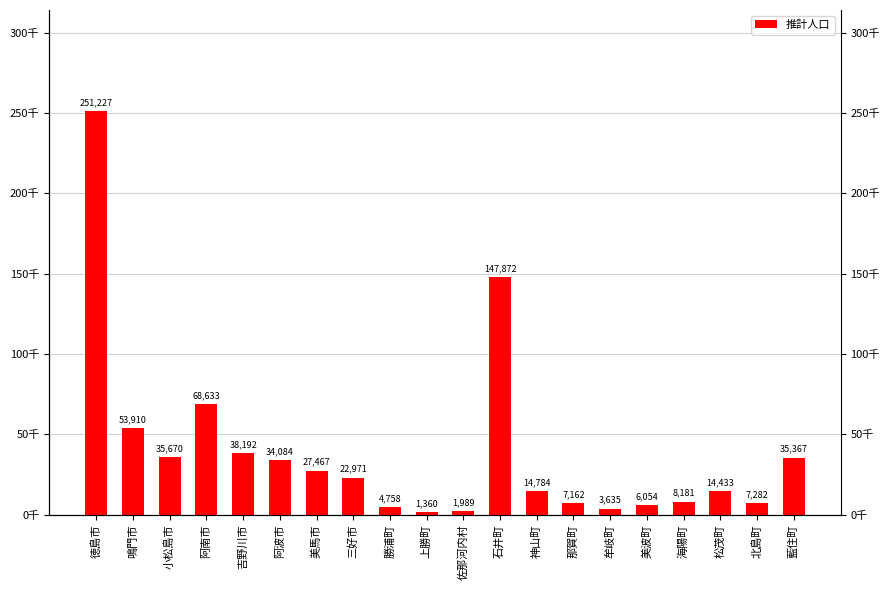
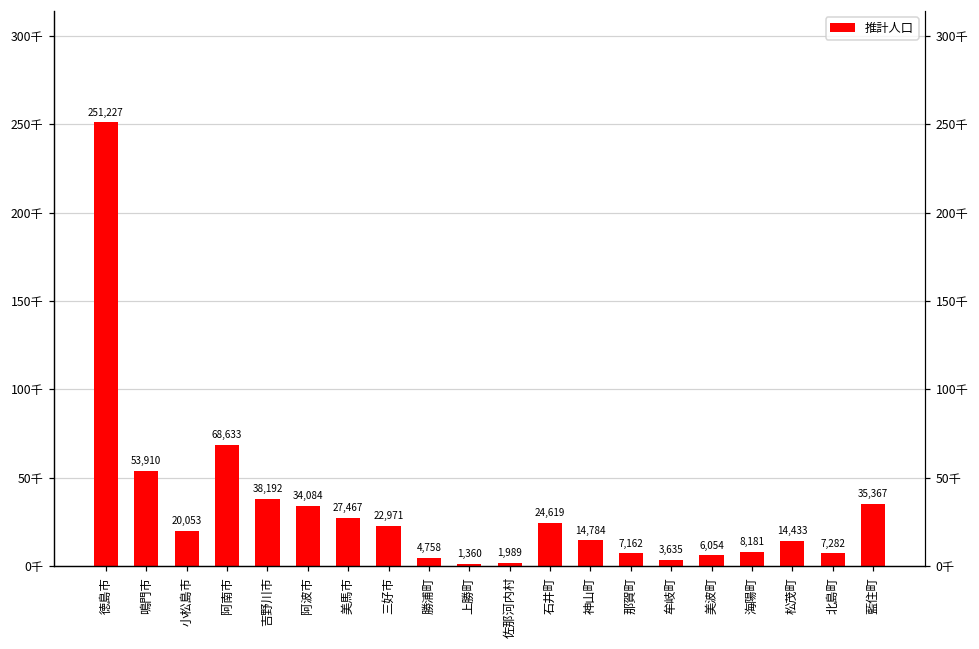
小松島市: 35,670 -> 20,053
石井町: 147,872 -> 24,619
